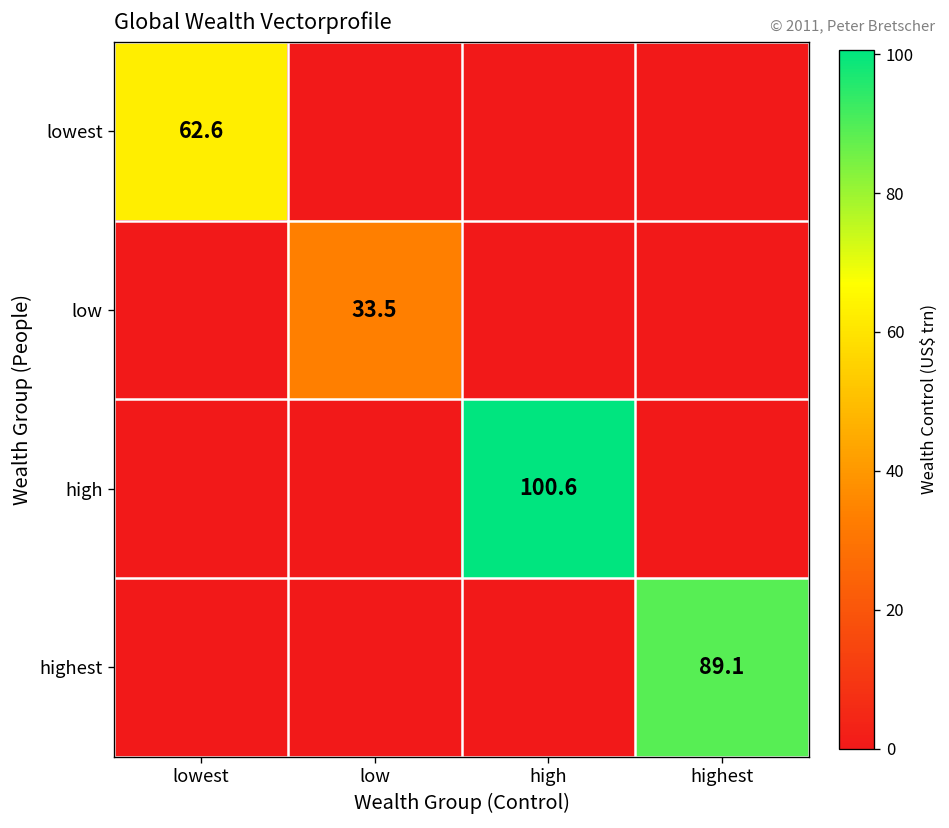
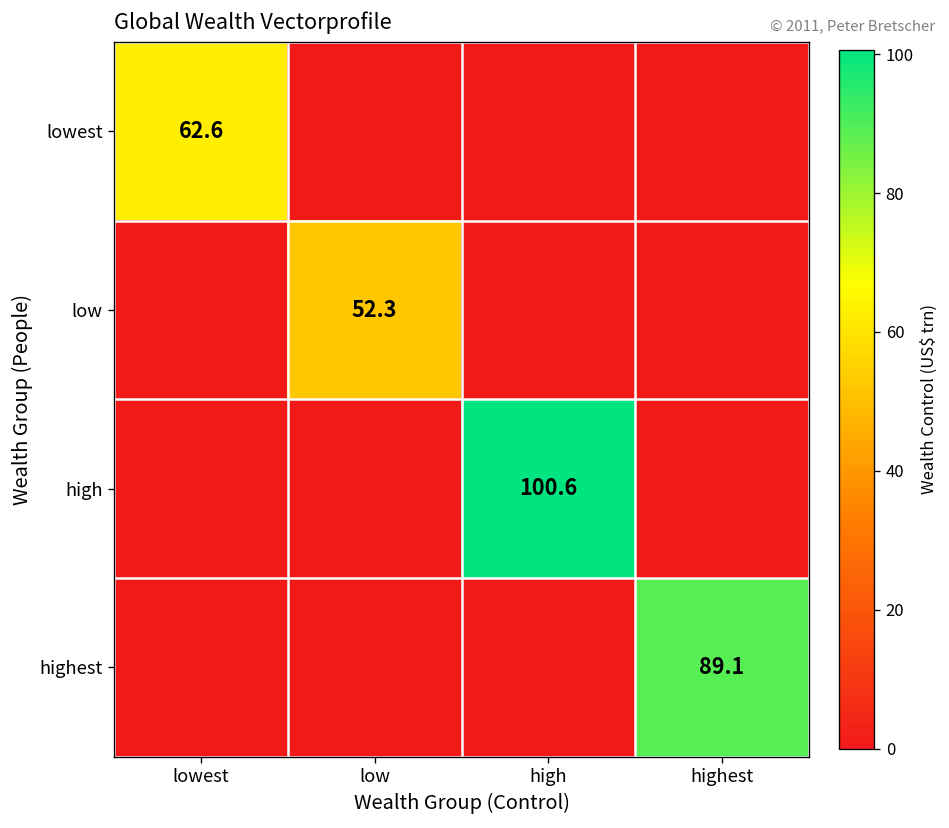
low, low: 33.5 -> 52.3
